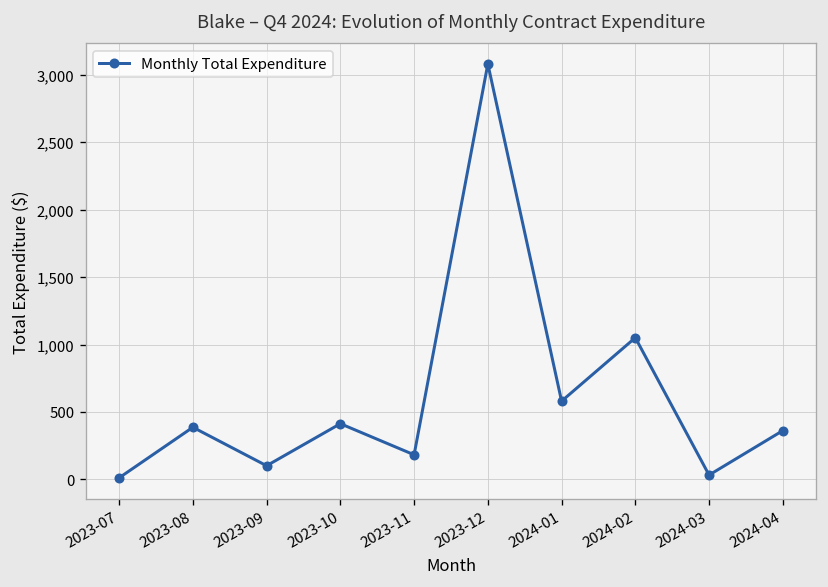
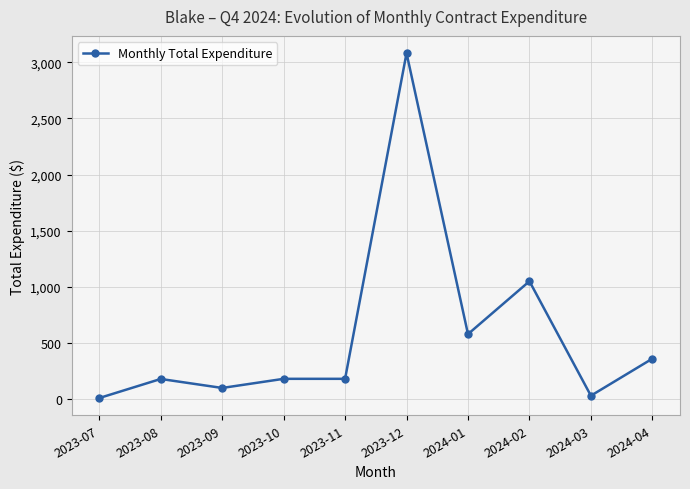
2023-08: 390 -> 180
2023-10: 410 -> 180
